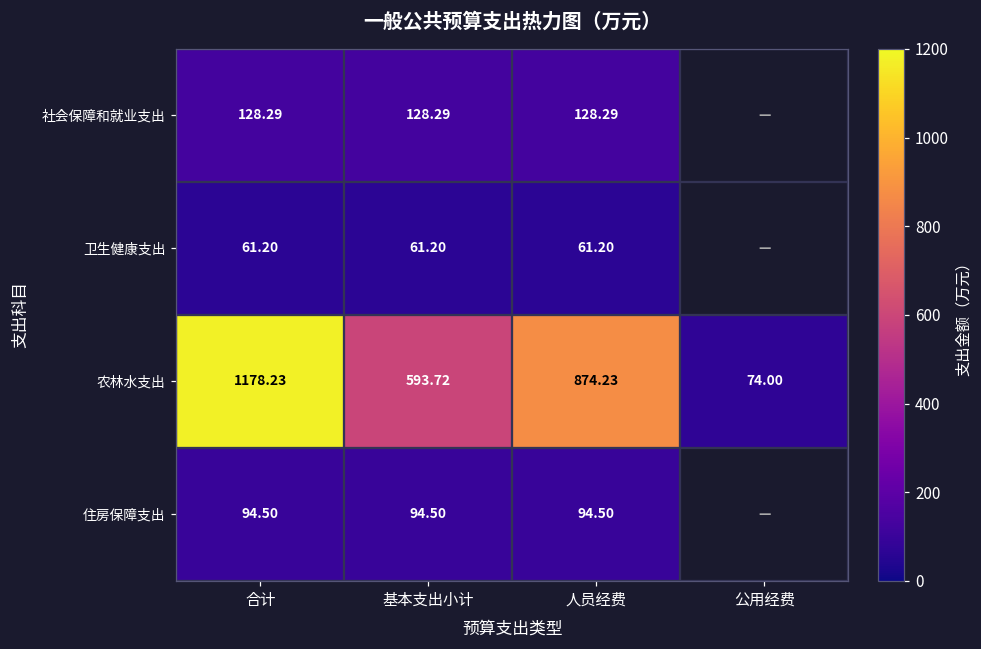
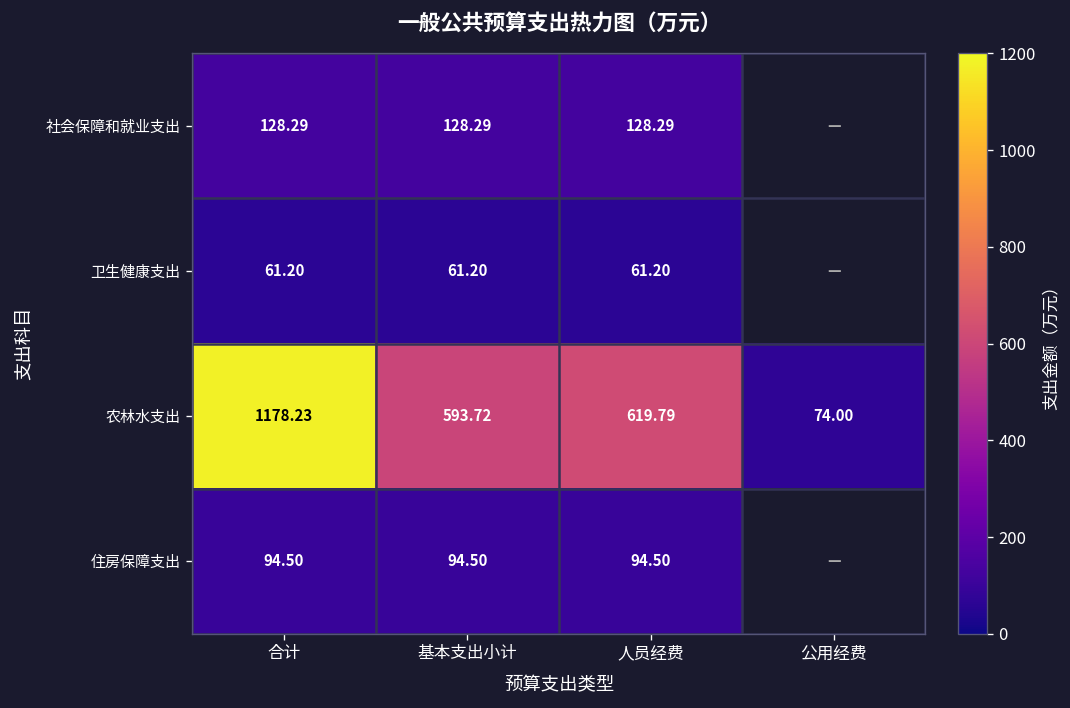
农林水支出, 人员经费: 874.23 -> 619.79
